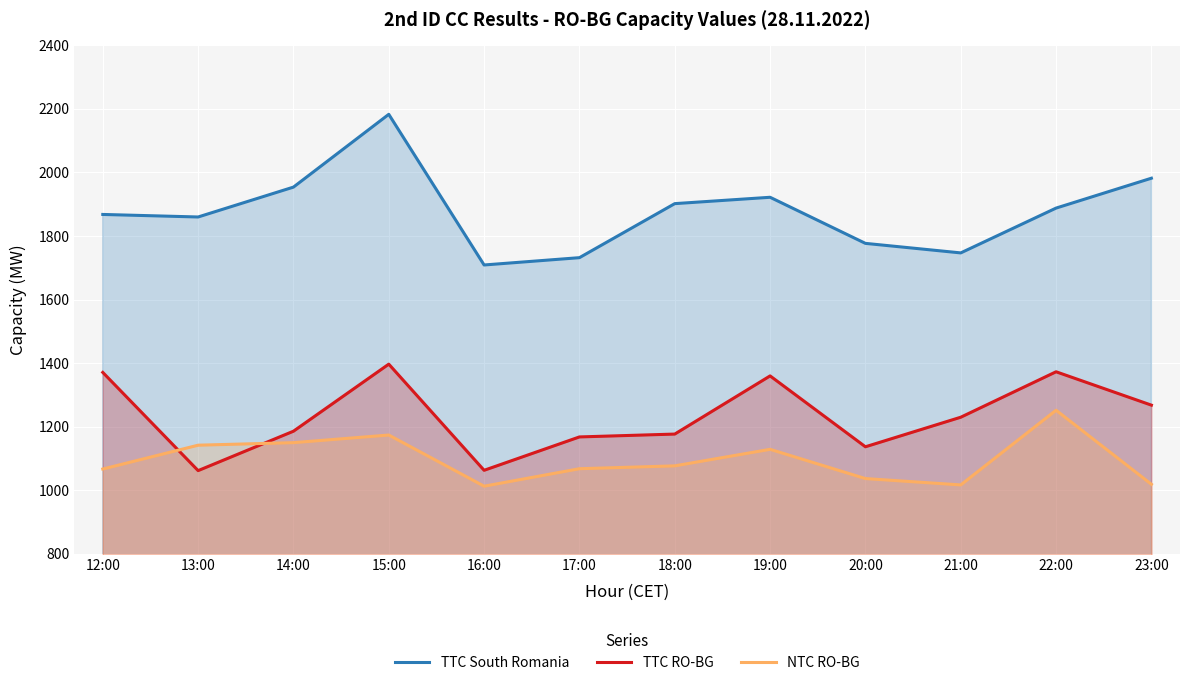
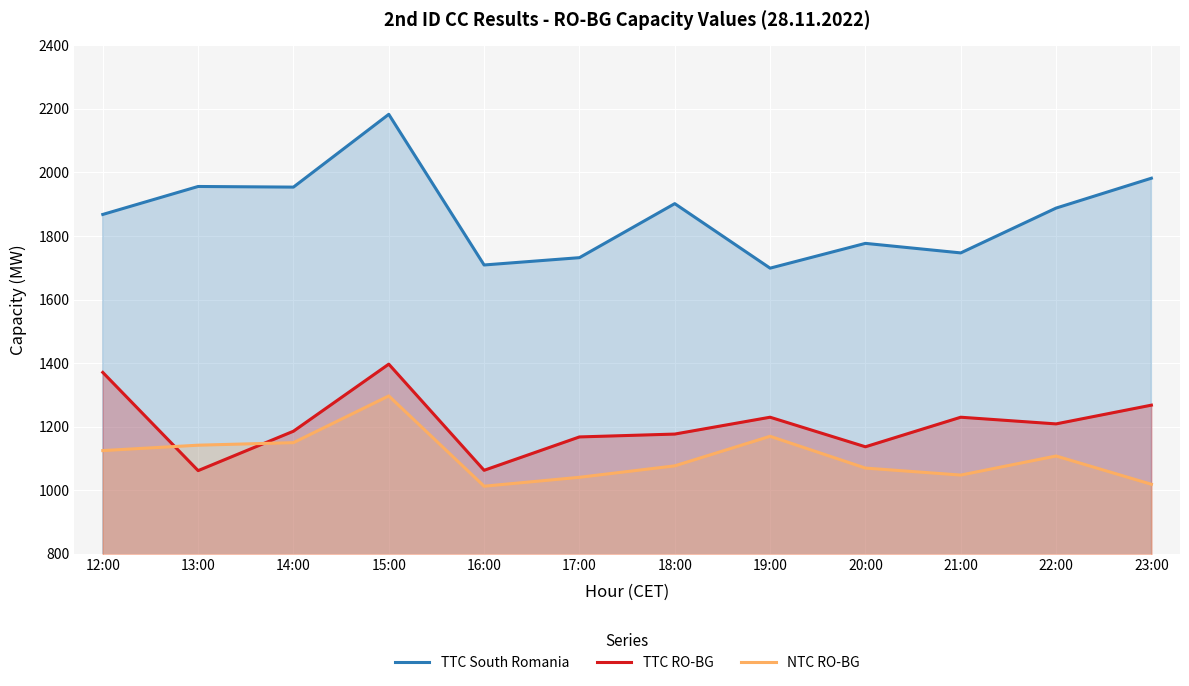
NTC RO-BG, 12:00: 1070 -> 1130
TTC South Romania, 13:00: 1860 -> 1960
NTC RO-BG, 15:00: 1170 -> 1300
NTC RO-BG, 17:00: 1070 -> 1040
TTC South Romania, 19:00: 1920 -> 1700
TTC RO-BG, 19:00: 1360 -> 1230
NTC RO-BG, 19:00: 1130 -> 1170
NTC RO-BG, 20:00: 1040 -> 1070
NTC RO-BG, 21:00: 1020 -> 1050
TTC RO-BG, 22:00: 1370 -> 1210
NTC RO-BG, 22:00: 1250 -> 1110
